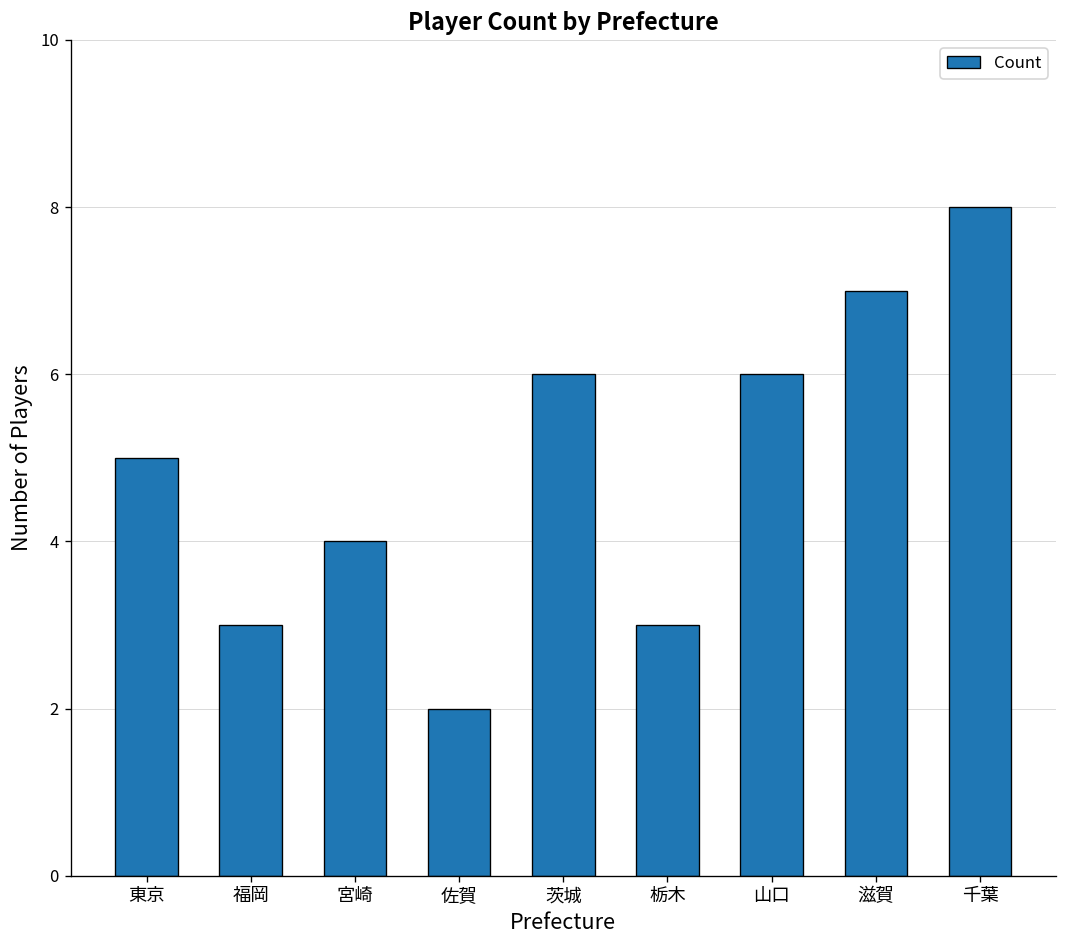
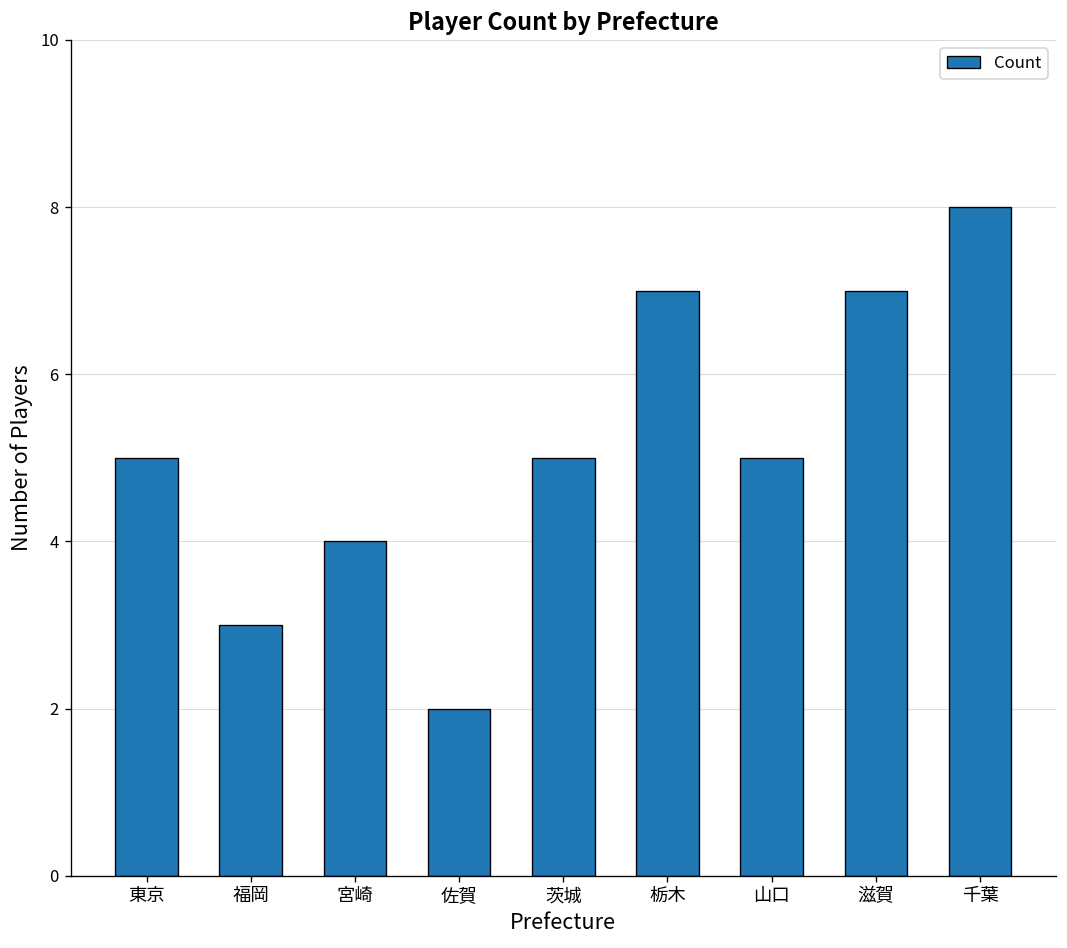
茨城: 6 -> 5
栃木: 3 -> 7
山口: 6 -> 5
